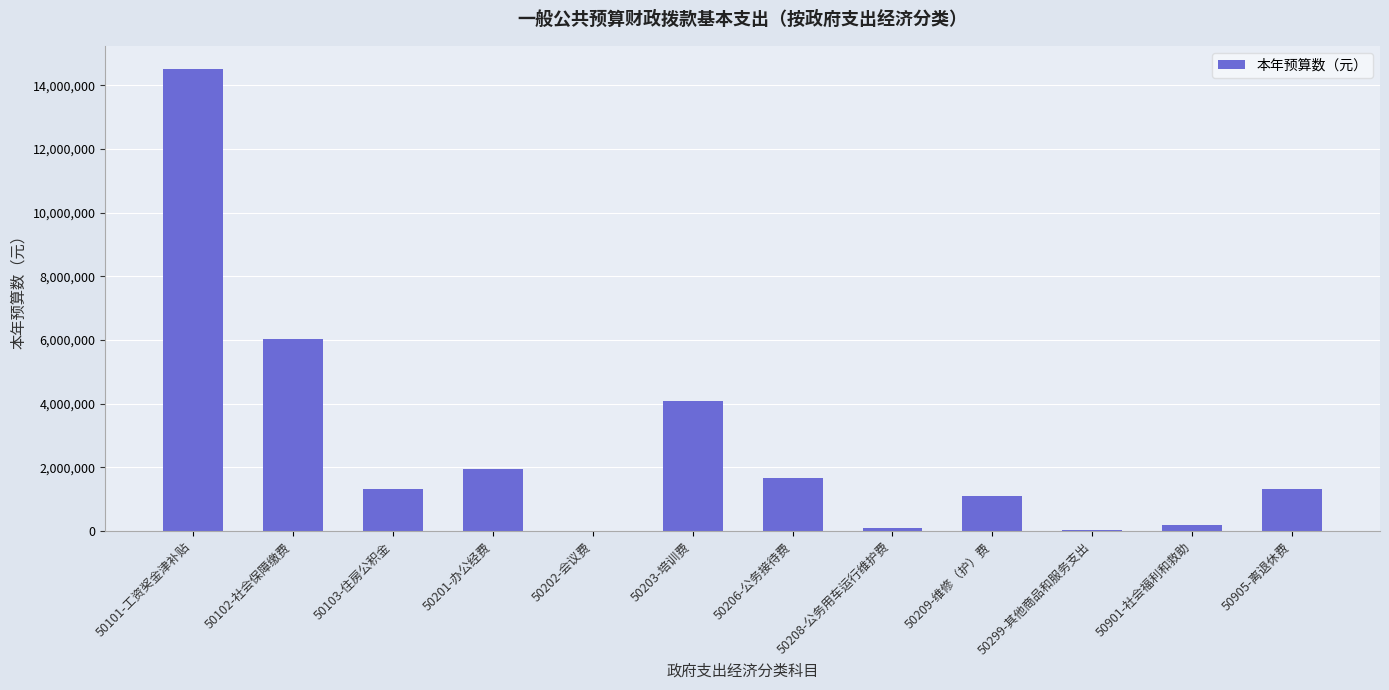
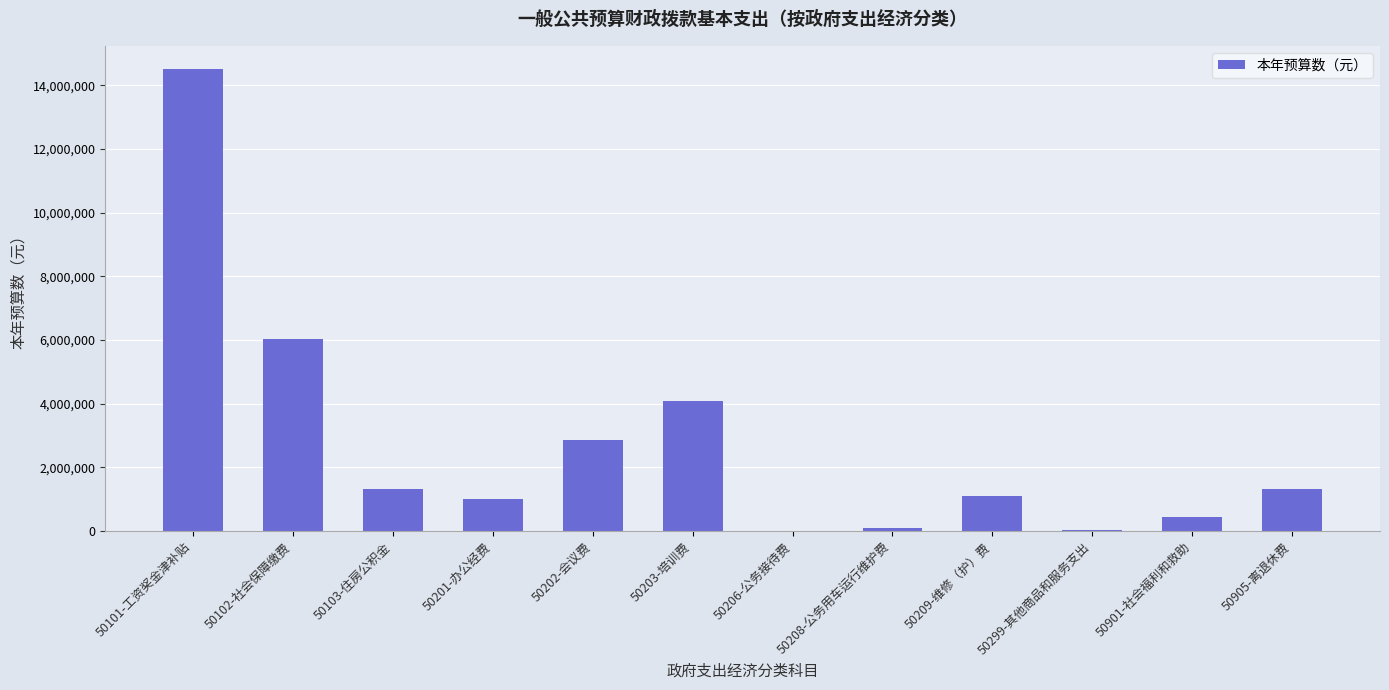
50201-办公经费: 1,900,000 -> 1,000,000
50202-会议费: 0 -> 2,900,000
50206-公务接待费: 1,700,000 -> 0
50901-社会福利和救助: 200,000 -> 500,000
